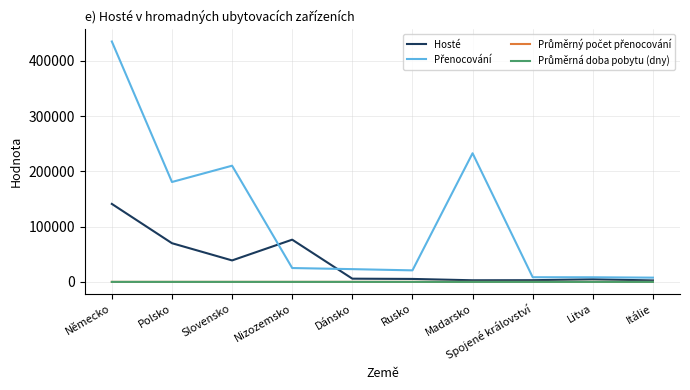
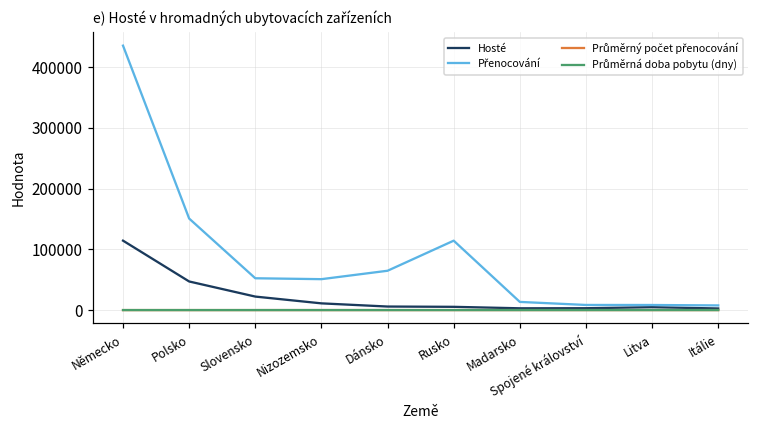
Hosté, Německo: 140000 -> 110000
Hosté, Polsko: 70000 -> 50000
Přenocování, Polsko: 180000 -> 150000
Hosté, Slovensko: 40000 -> 20000
Přenocování, Slovensko: 210000 -> 50000
Hosté, Nizozemsko: 80000 -> 10000
Přenocování, Nizozemsko: 30000 -> 50000
Přenocování, Dánsko: 20000 -> 60000
Přenocování, Rusko: 20000 -> 110000
Přenocování, Madarsko: 230000 -> 10000
